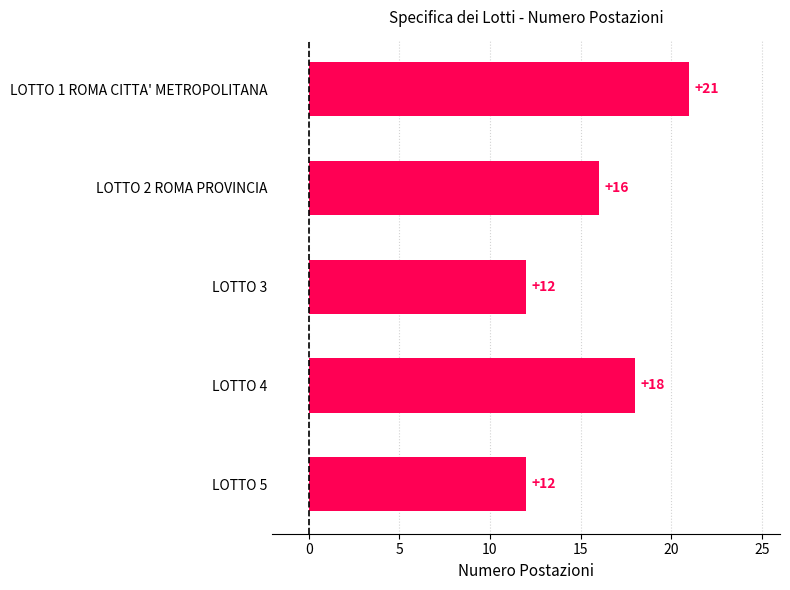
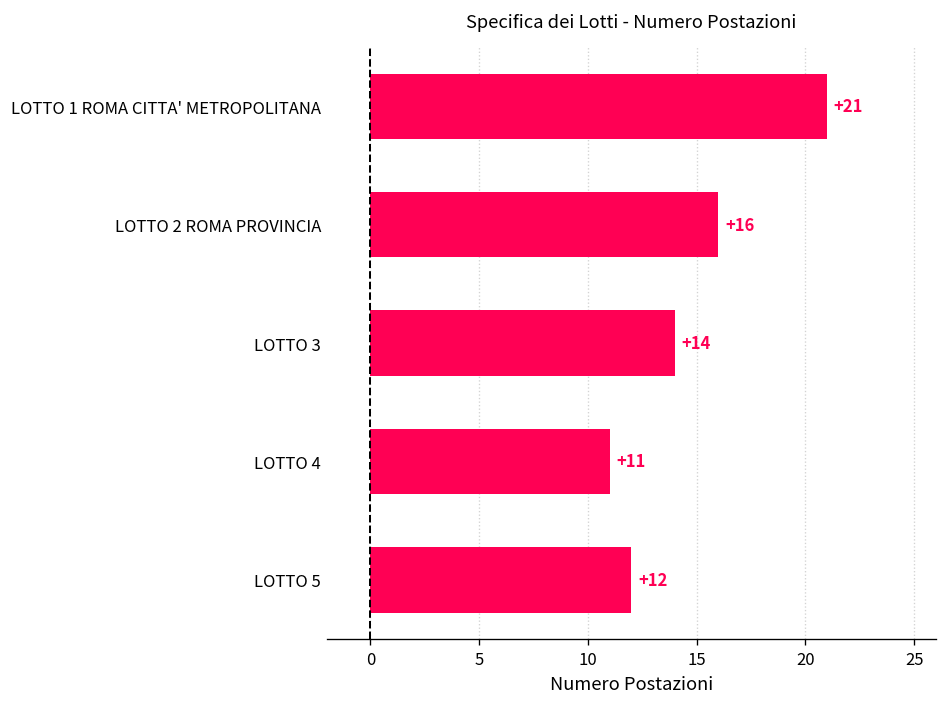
LOTTO 3: +12 -> +14
LOTTO 4: +18 -> +11
